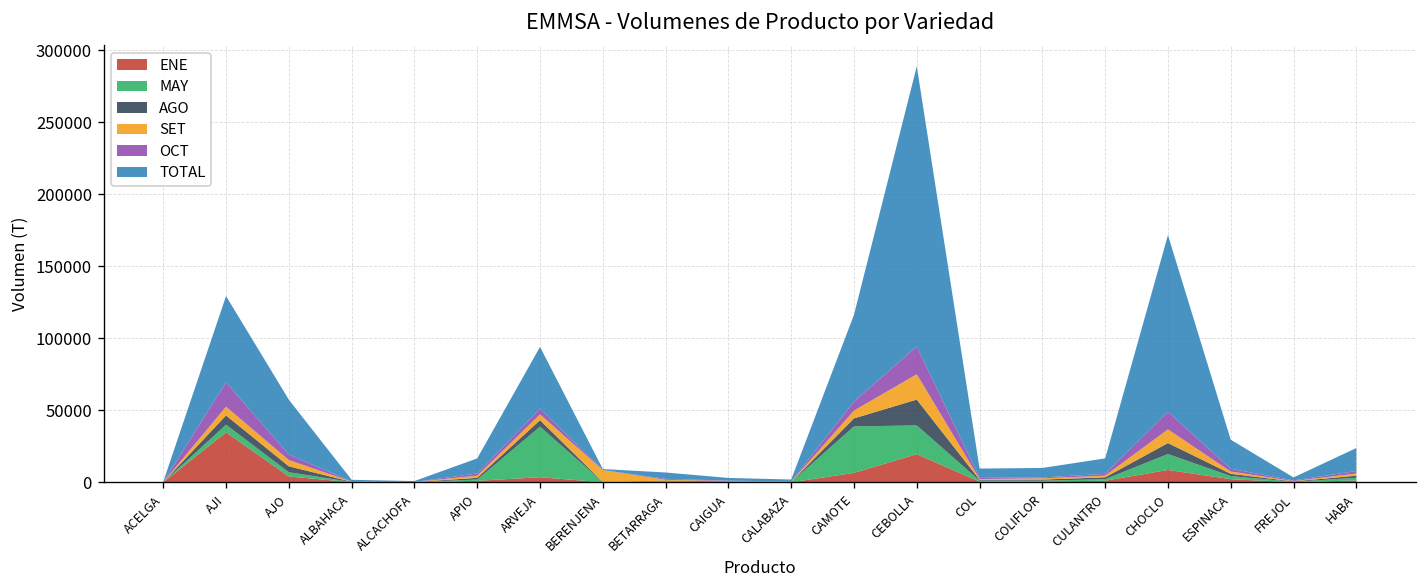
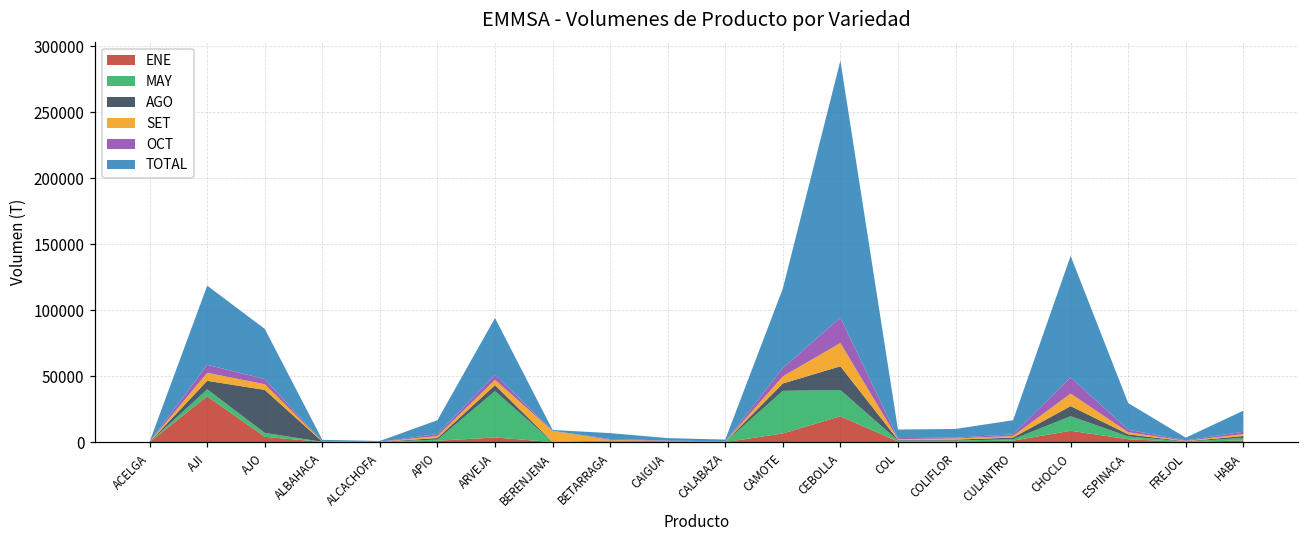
OCT, AJI: 17000 -> 6000
AGO, AJO: 4000 -> 33000
TOTAL, CHOCLO: 123000 -> 92000
